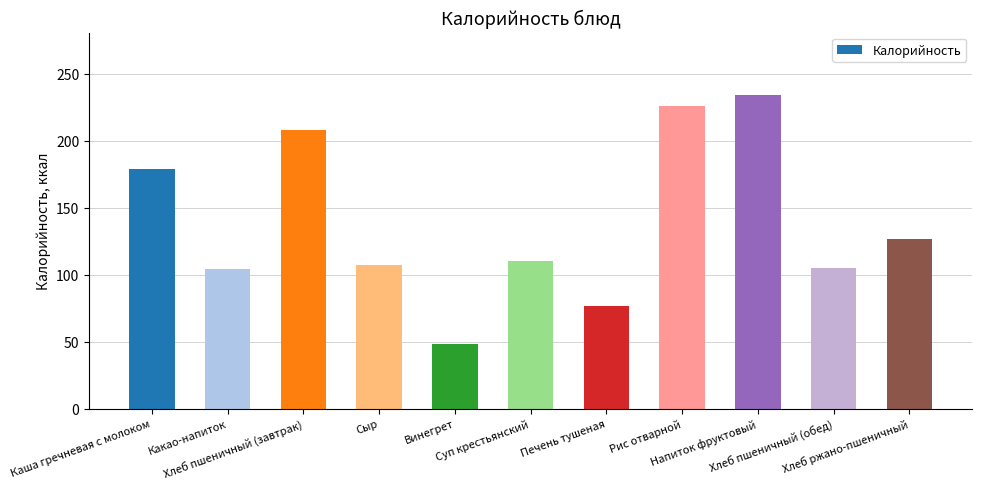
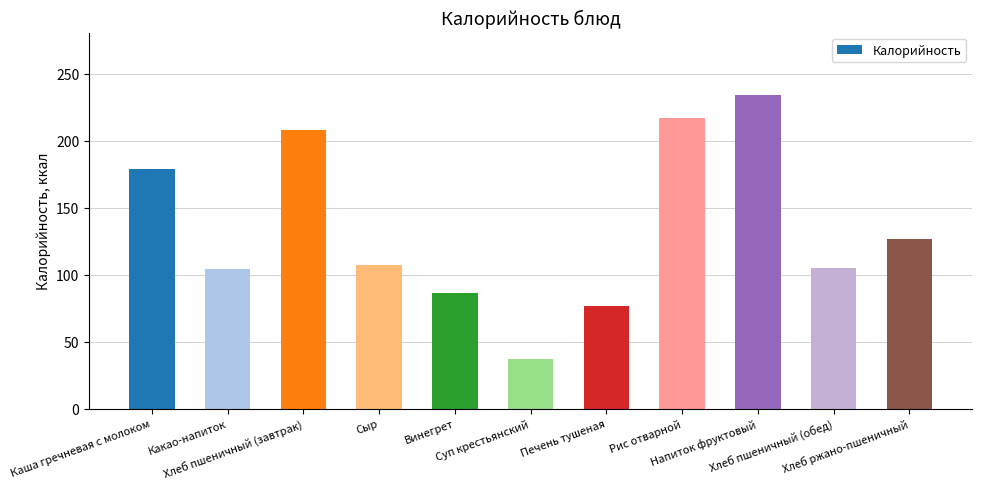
Винегрет: 48 -> 87
Суп крестьянский: 110 -> 37
Рис отварной: 226 -> 217
